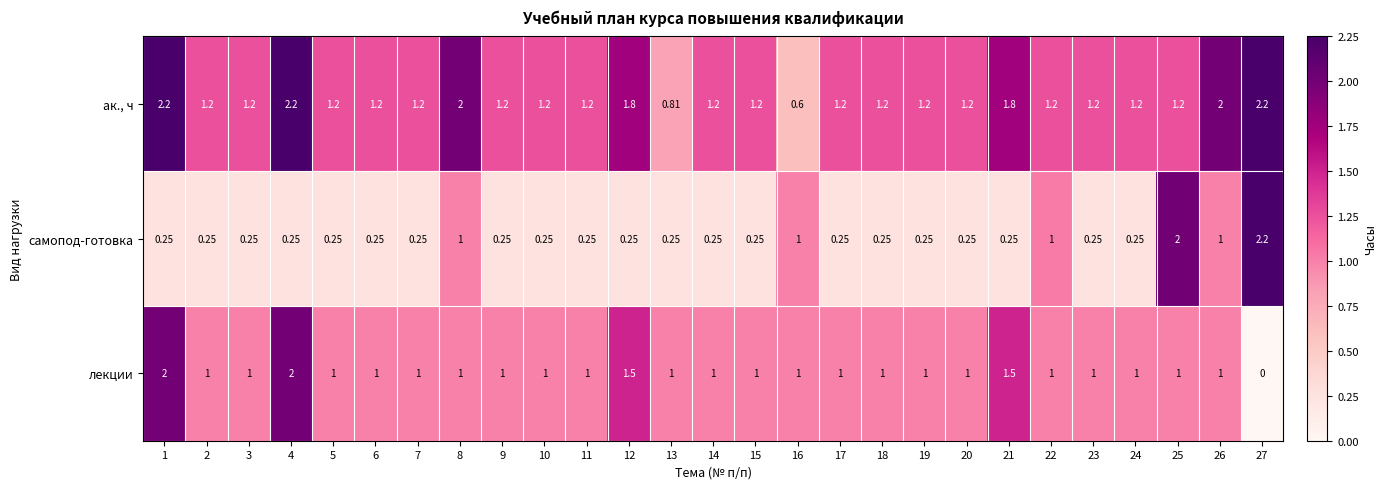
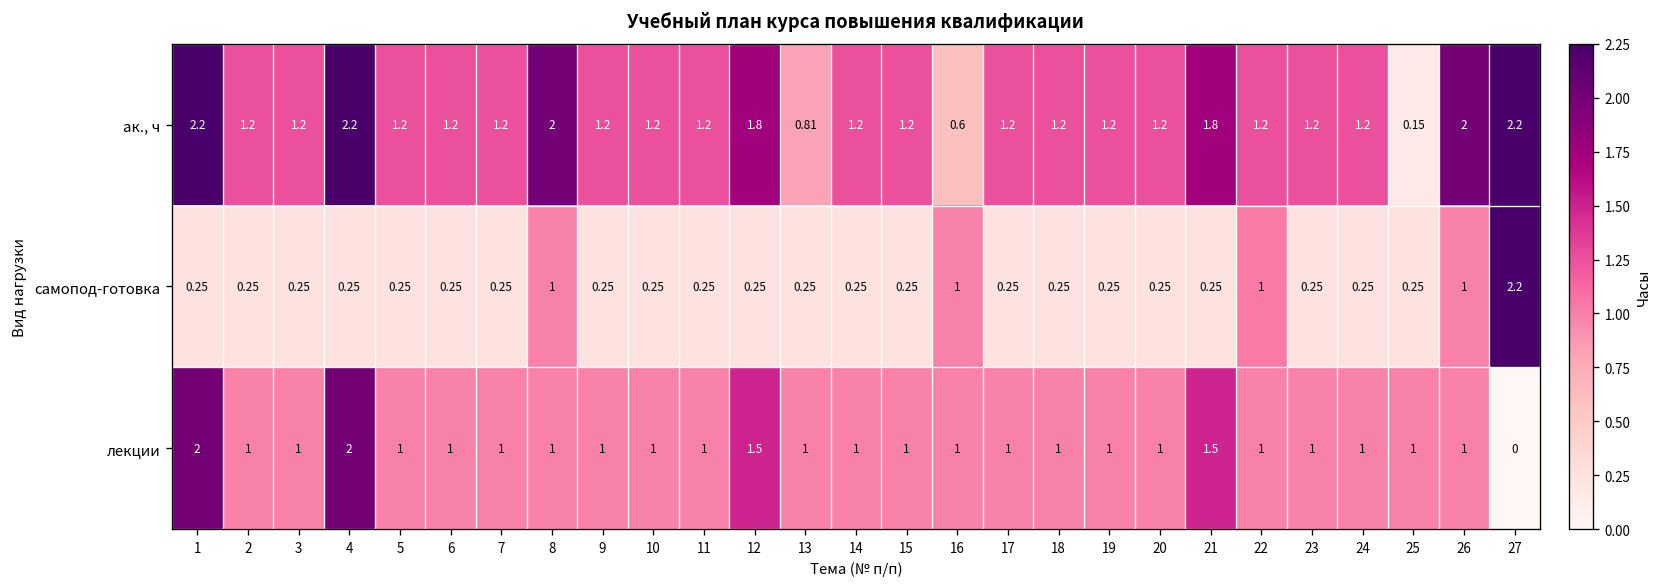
ак., ч, 25: 1.2 -> 0.15
самопод-готовка, 25: 2 -> 0.25
